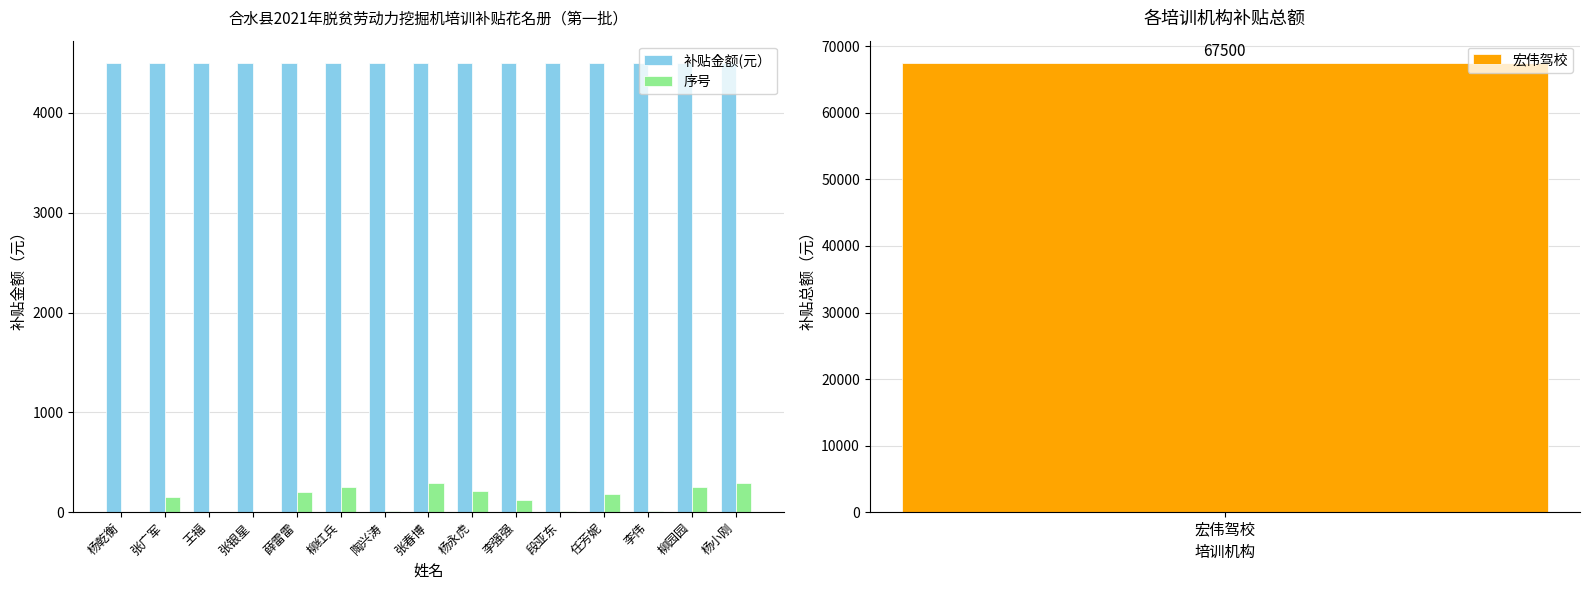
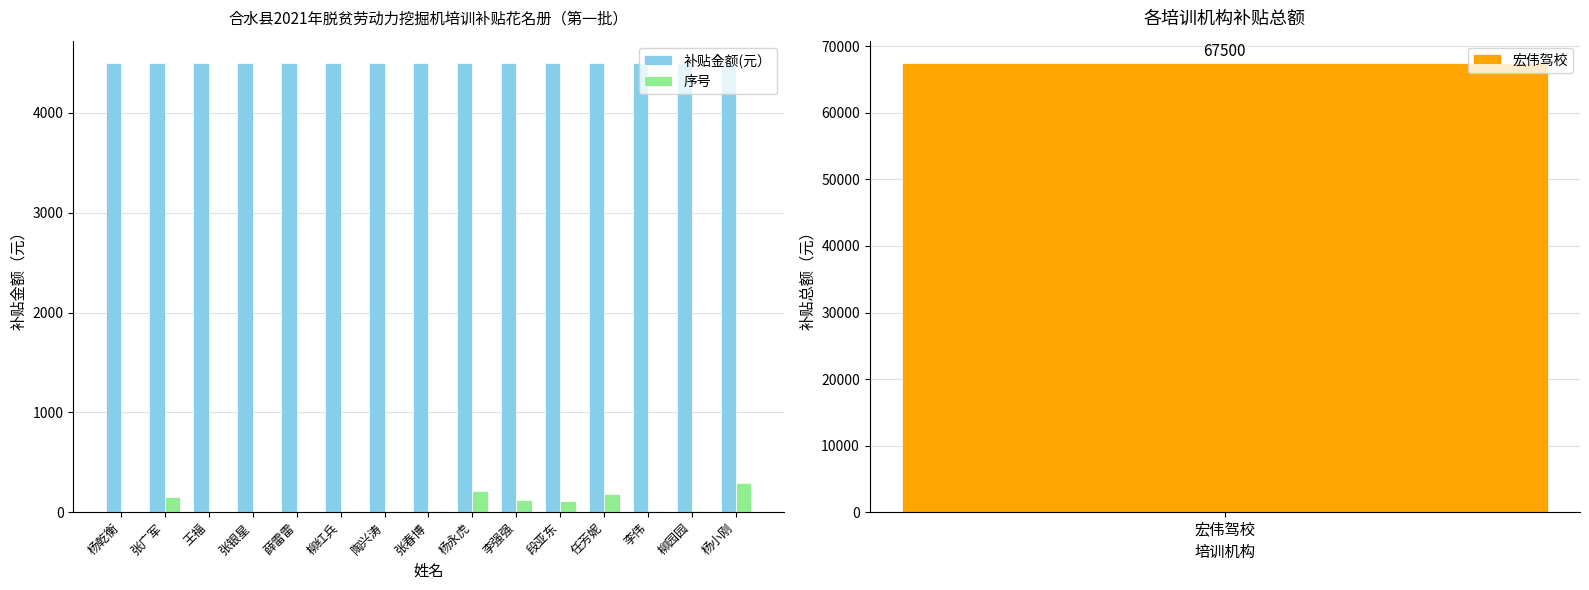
合水县2021年脱贫劳动力挖掘机培训补贴花名册（第一批）, 序号, 薛雷雷: 200 -> 0
合水县2021年脱贫劳动力挖掘机培训补贴花名册（第一批）, 序号, 柳红兵: 200 -> 0
合水县2021年脱贫劳动力挖掘机培训补贴花名册（第一批）, 序号, 张春博: 300 -> 0
合水县2021年脱贫劳动力挖掘机培训补贴花名册（第一批）, 序号, 段亚东: 0 -> 100
合水县2021年脱贫劳动力挖掘机培训补贴花名册（第一批）, 序号, 柳园园: 300 -> 0
